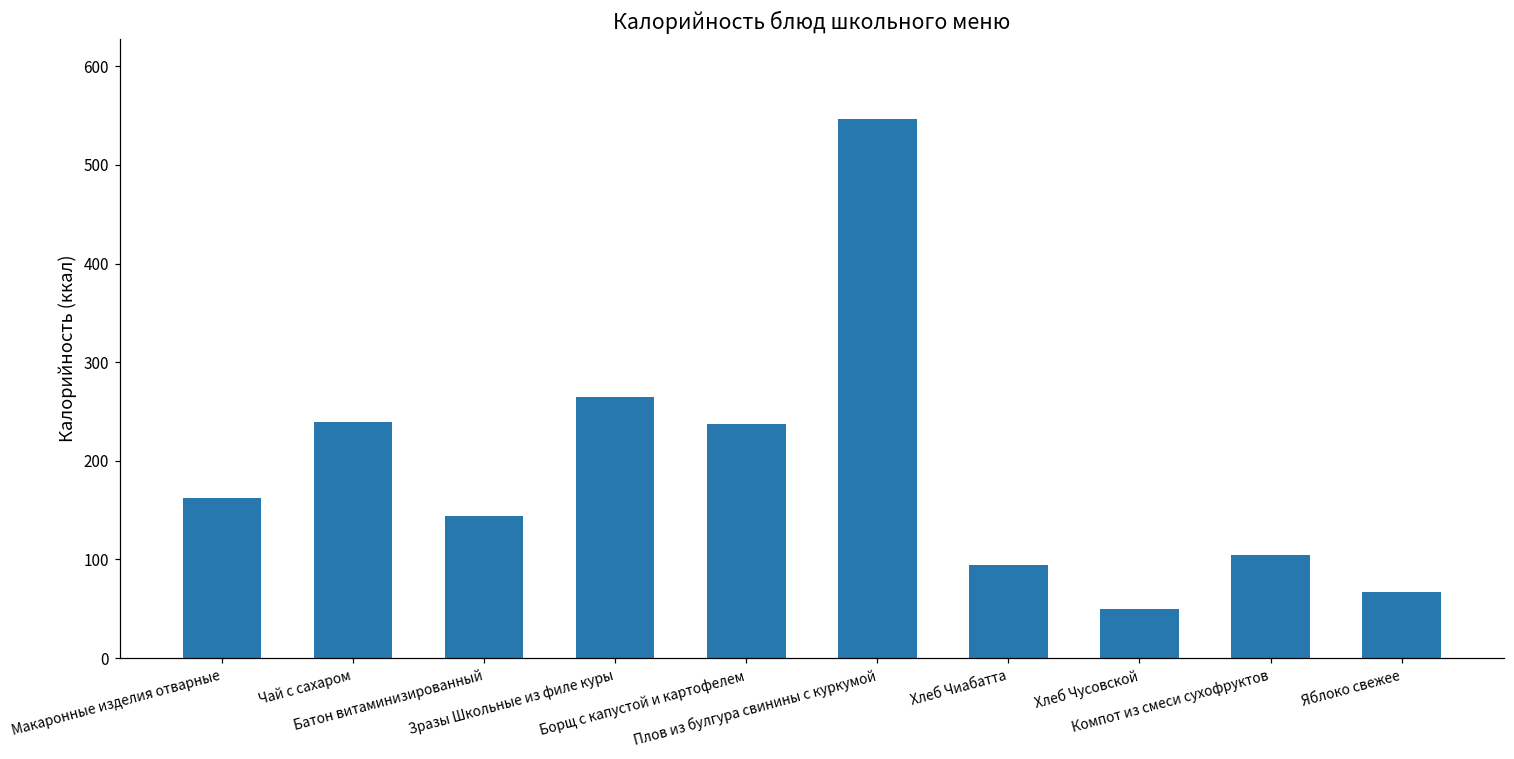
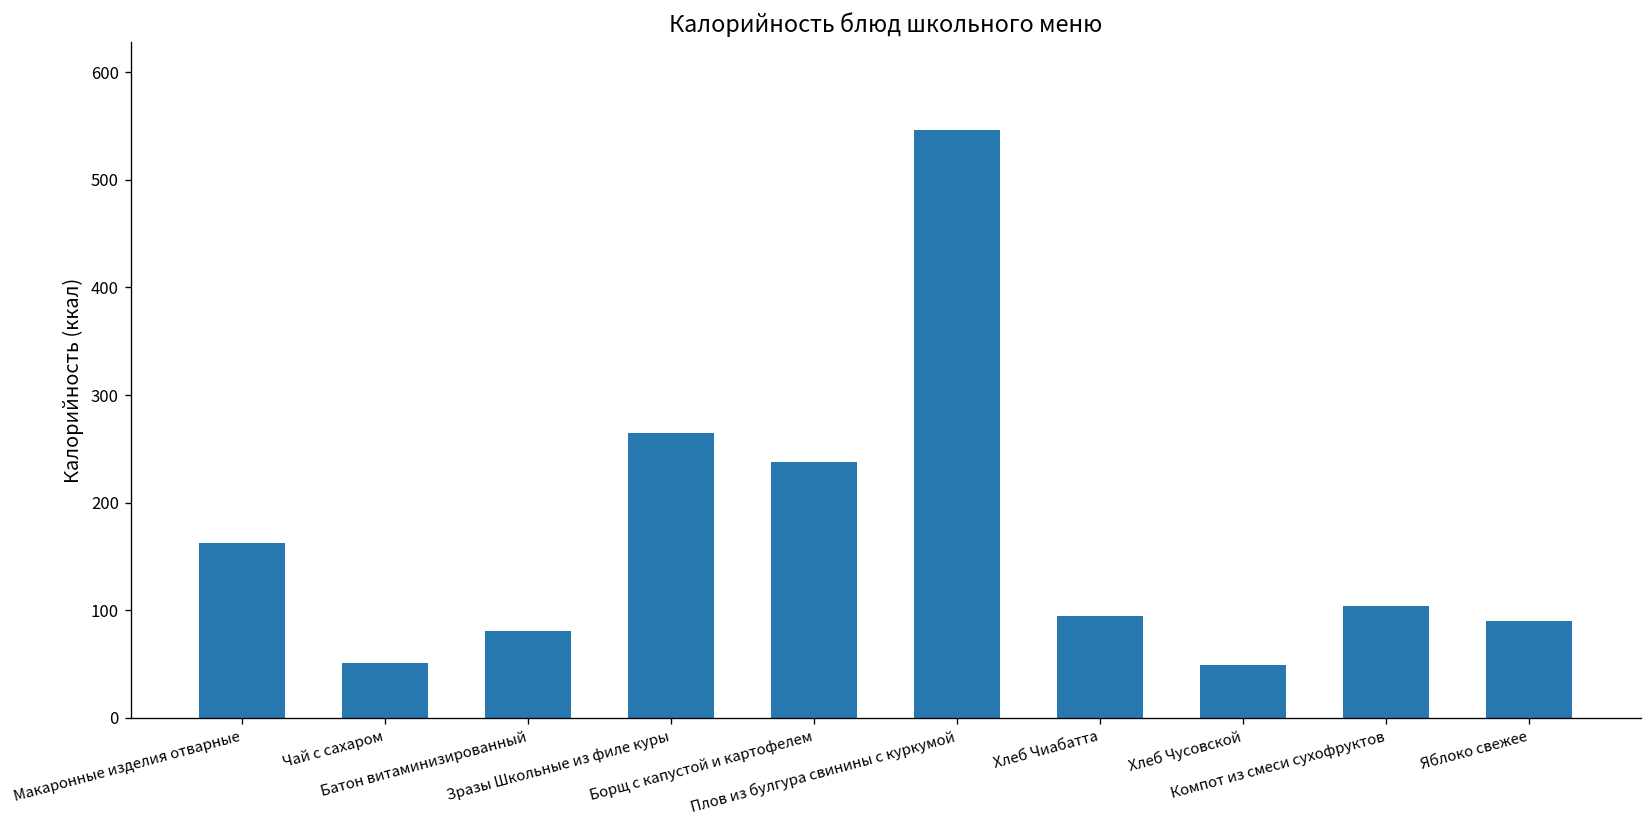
Чай с сахаром: 240 -> 50
Батон витаминизированный: 140 -> 80
Яблоко свежее: 70 -> 90
